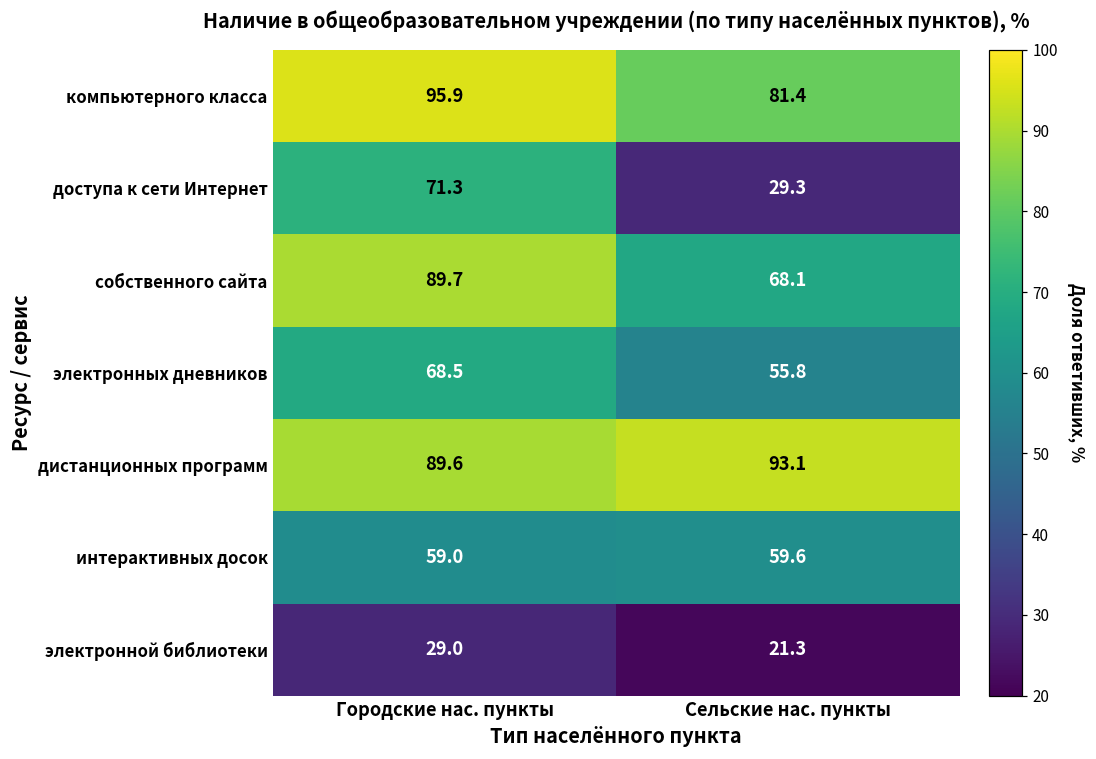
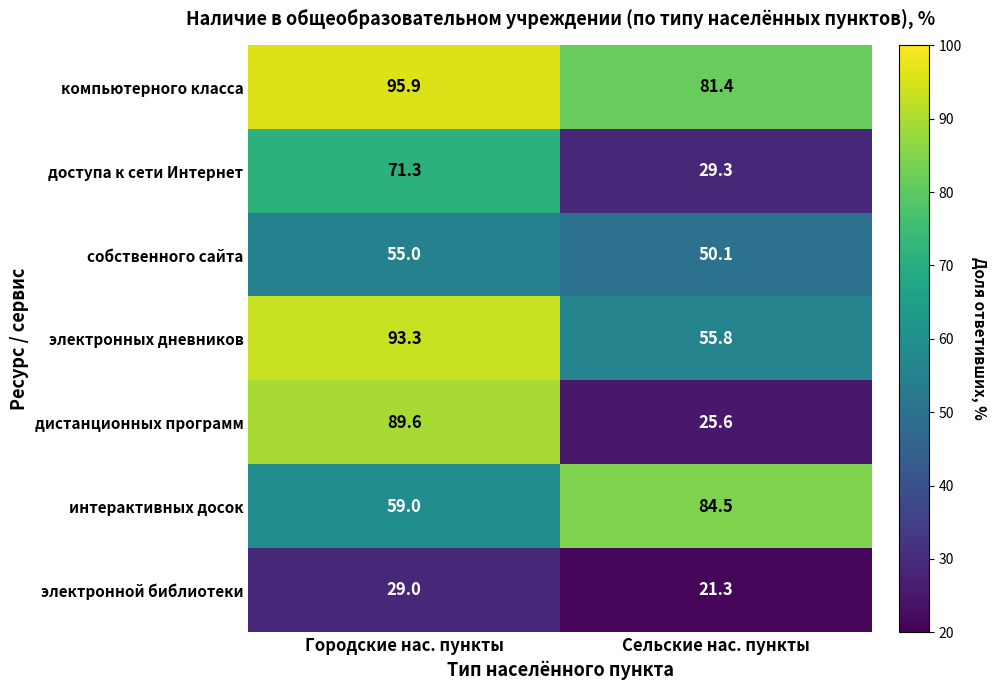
собственного сайта, Городские нас. пункты: 89.7 -> 55.0
собственного сайта, Сельские нас. пункты: 68.1 -> 50.1
электронных дневников, Городские нас. пункты: 68.5 -> 93.3
дистанционных программ, Сельские нас. пункты: 93.1 -> 25.6
интерактивных досок, Сельские нас. пункты: 59.6 -> 84.5
